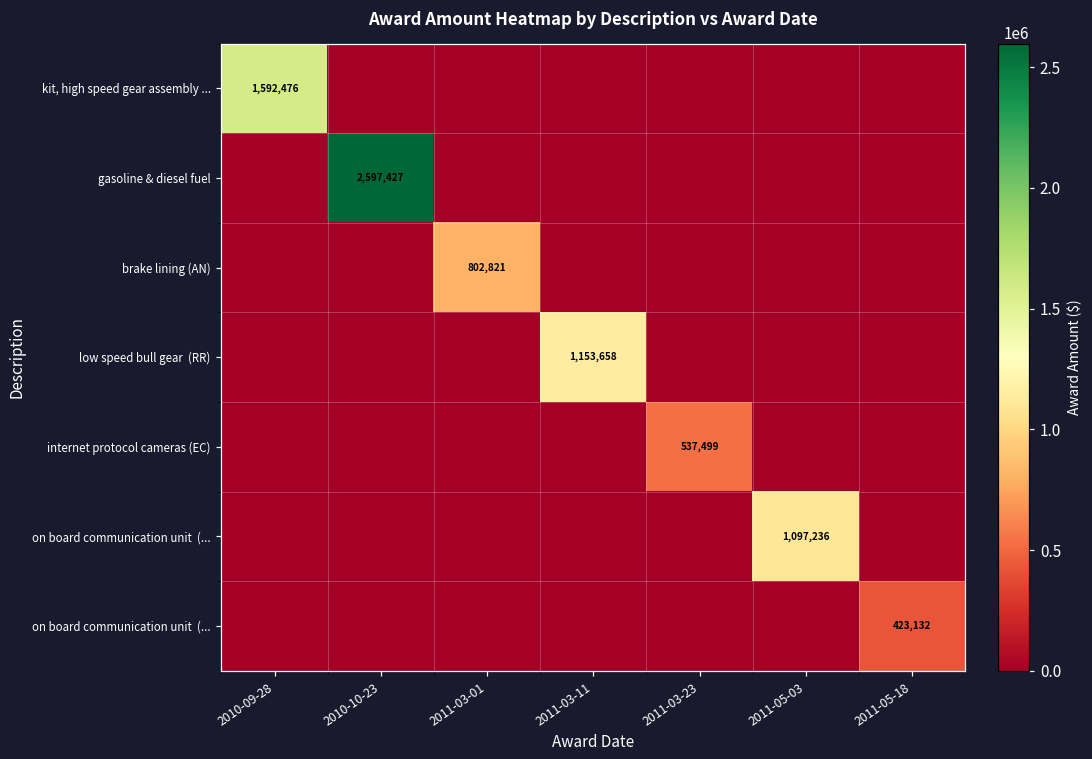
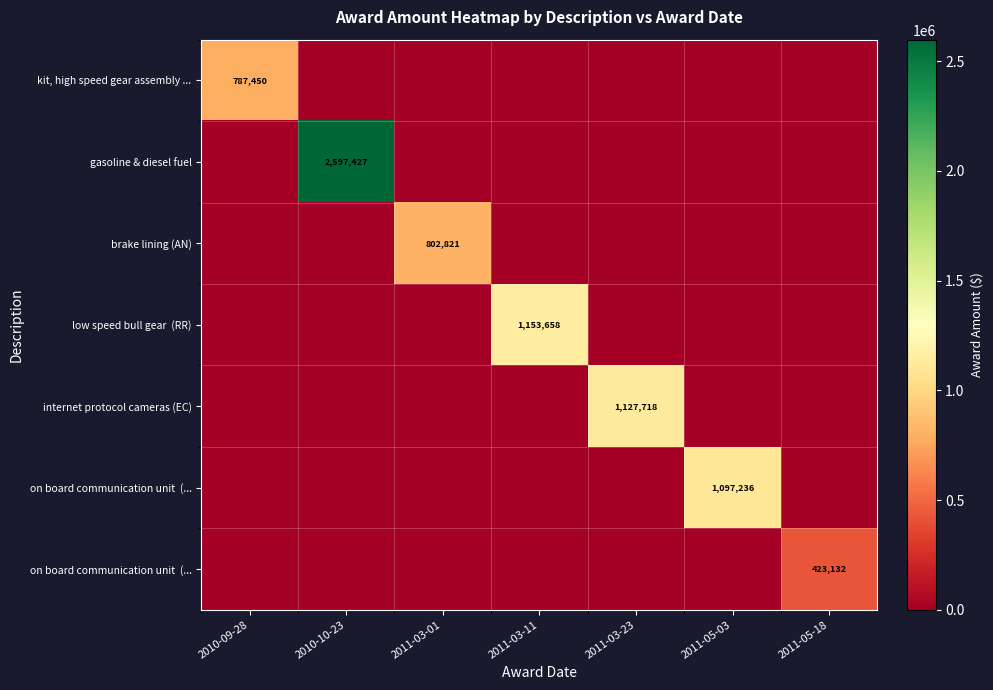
kit, high speed gear assembly ..., 2010-09-28: 1,592,476 -> 787,450
internet protocol cameras (EC), 2011-03-23: 537,499 -> 1,127,718
